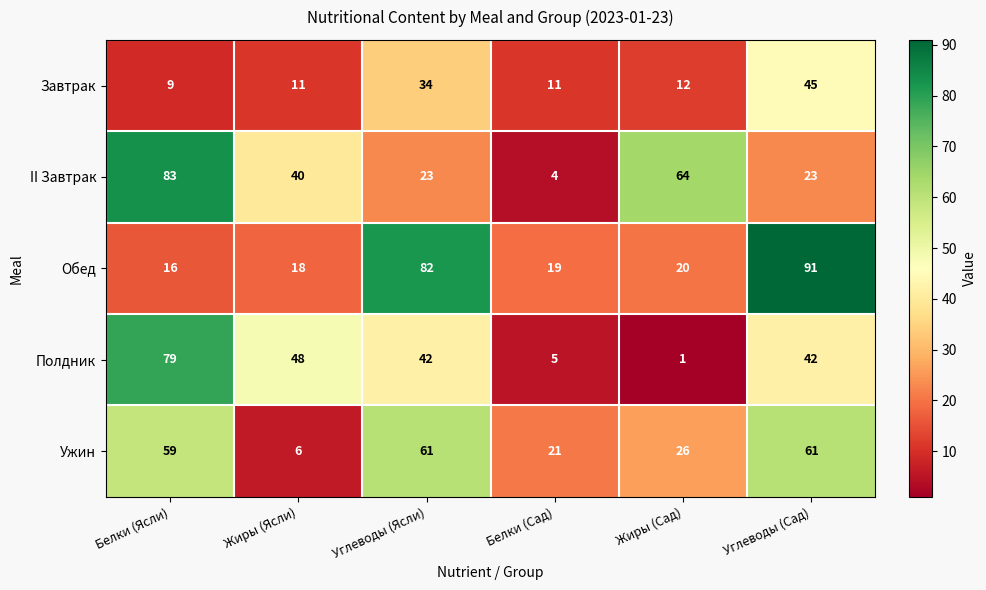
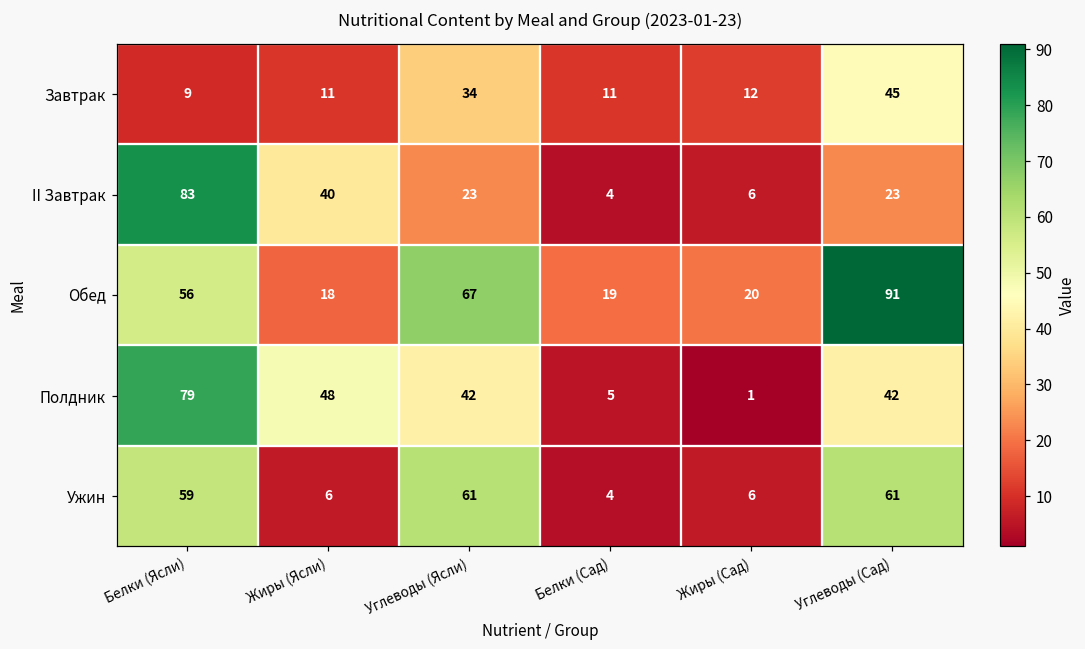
II Завтрак, Жиры (Сад): 64 -> 6
Обед, Белки (Ясли): 16 -> 56
Обед, Углеводы (Ясли): 82 -> 67
Ужин, Белки (Сад): 21 -> 4
Ужин, Жиры (Сад): 26 -> 6
